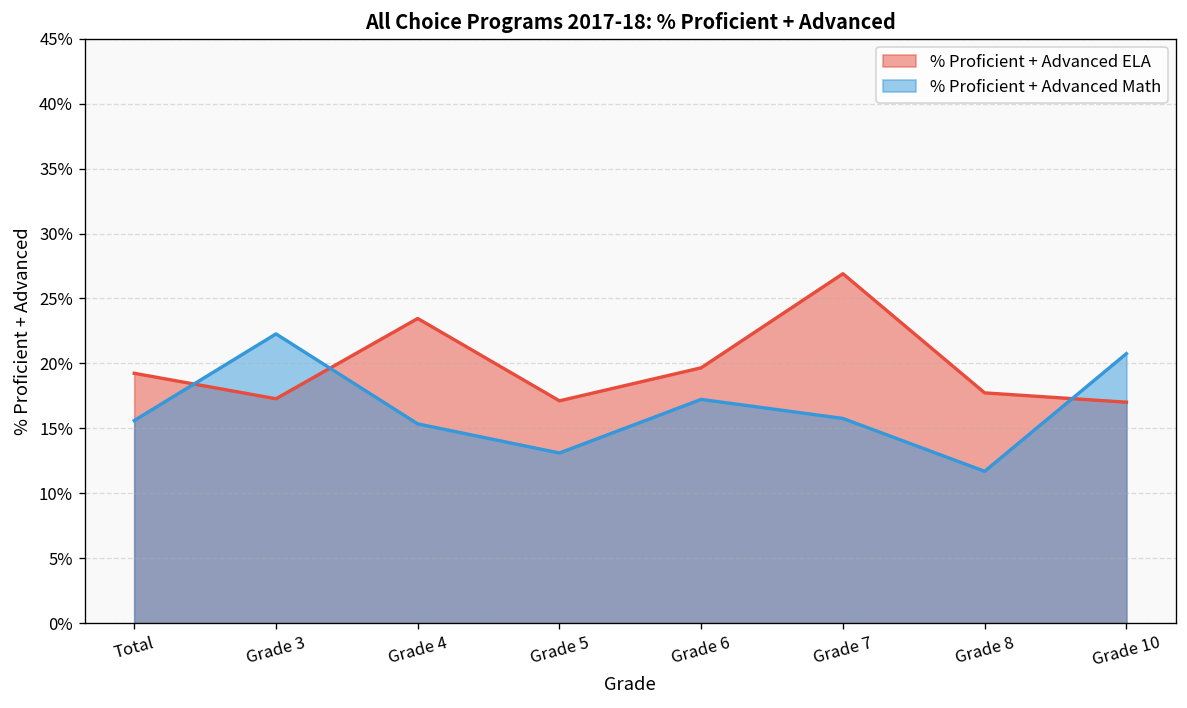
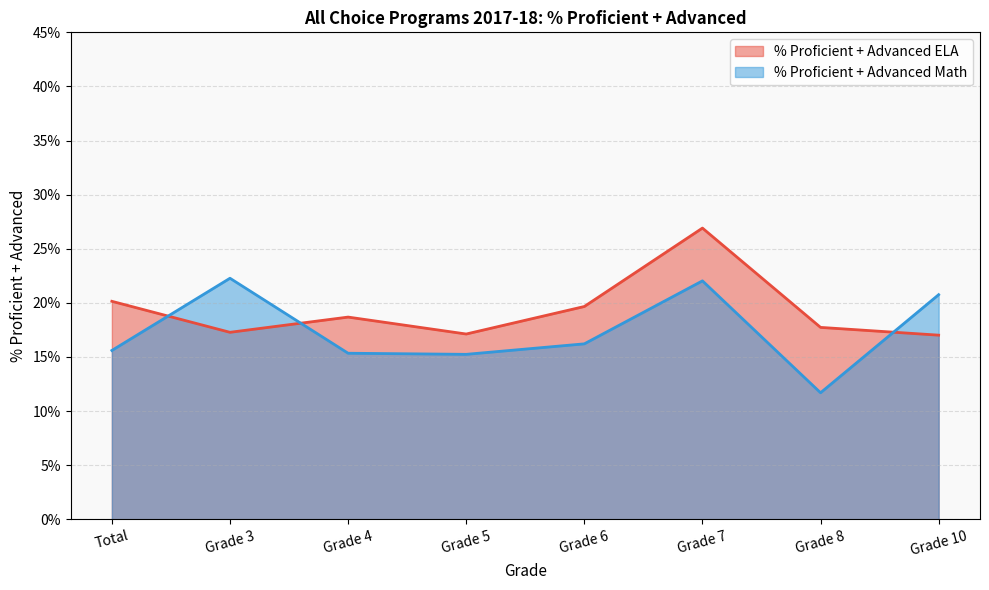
% Proficient + Advanced ELA, Total: 19.2% -> 20.1%
% Proficient + Advanced ELA, Grade 4: 23.5% -> 18.7%
% Proficient + Advanced Math, Grade 5: 13.1% -> 15.2%
% Proficient + Advanced Math, Grade 6: 17.2% -> 16.2%
% Proficient + Advanced Math, Grade 7: 15.8% -> 22.0%
